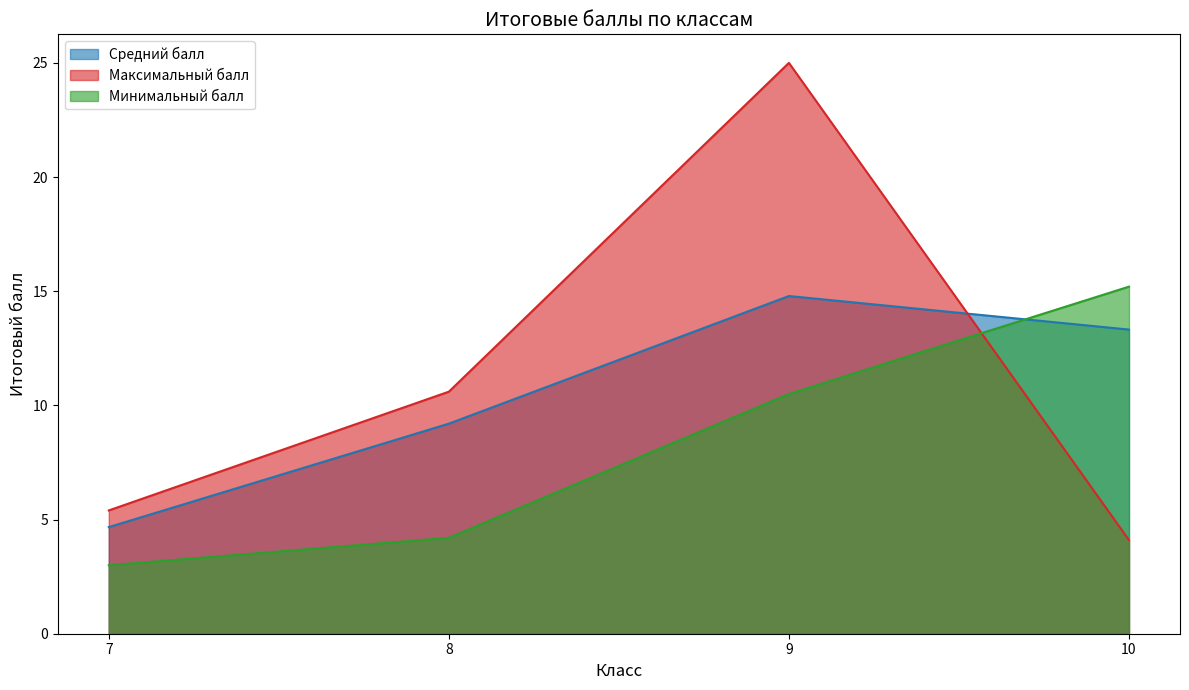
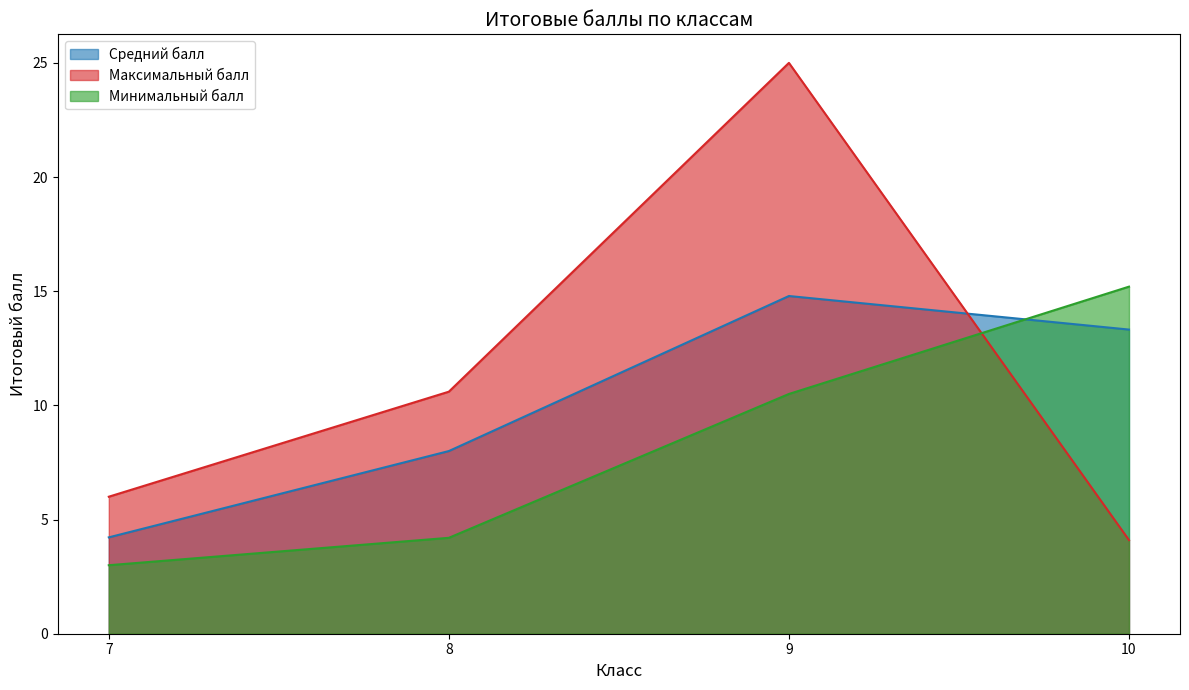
Средний балл, 7: 4.7 -> 4.2
Максимальный балл, 7: 5.4 -> 6.0
Средний балл, 8: 9.2 -> 8.0
